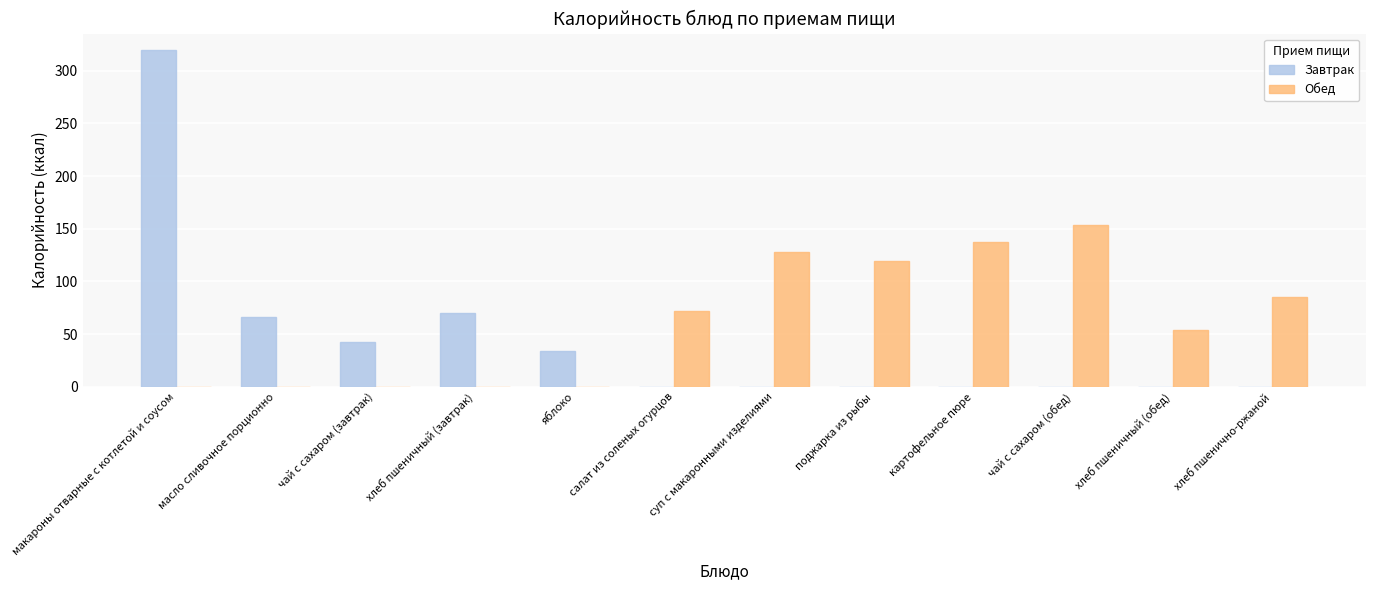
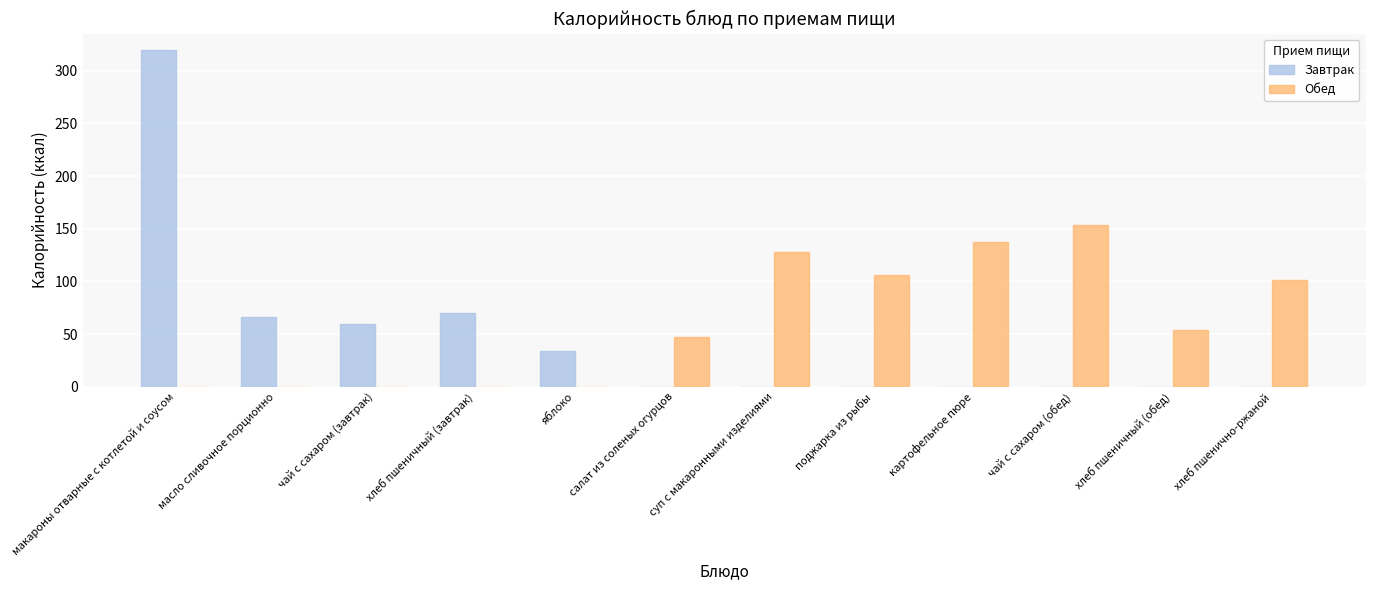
Завтрак, чай с сахаром (завтрак): 42 -> 60
Обед, салат из соленых огурцов: 72 -> 47
Обед, поджарка из рыбы: 119 -> 106
Обед, хлеб пшенично-ржаной: 85 -> 102
